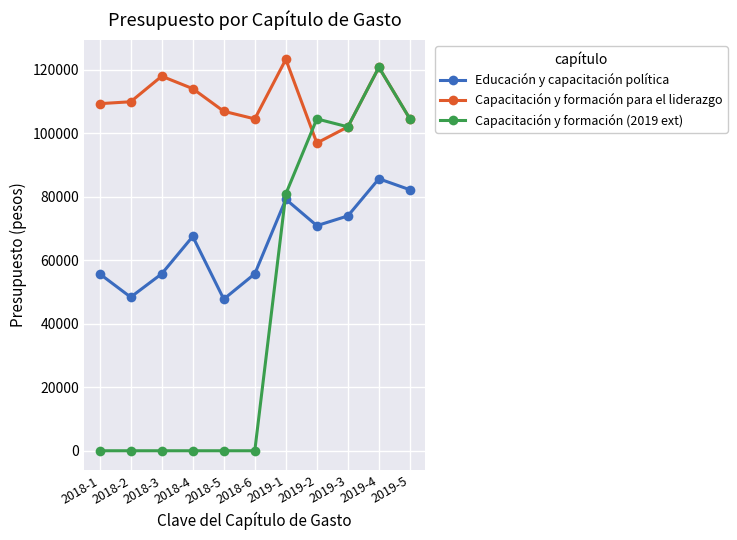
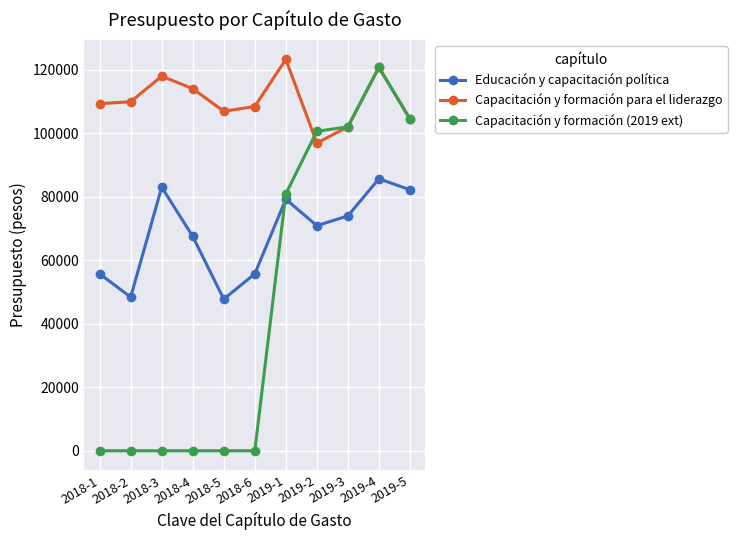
Educación y capacitación política, 2018-3: 56000 -> 83000
Capacitación y formación para el liderazgo, 2018-6: 105000 -> 108000
Capacitación y formación (2019 ext), 2019-2: 105000 -> 101000
